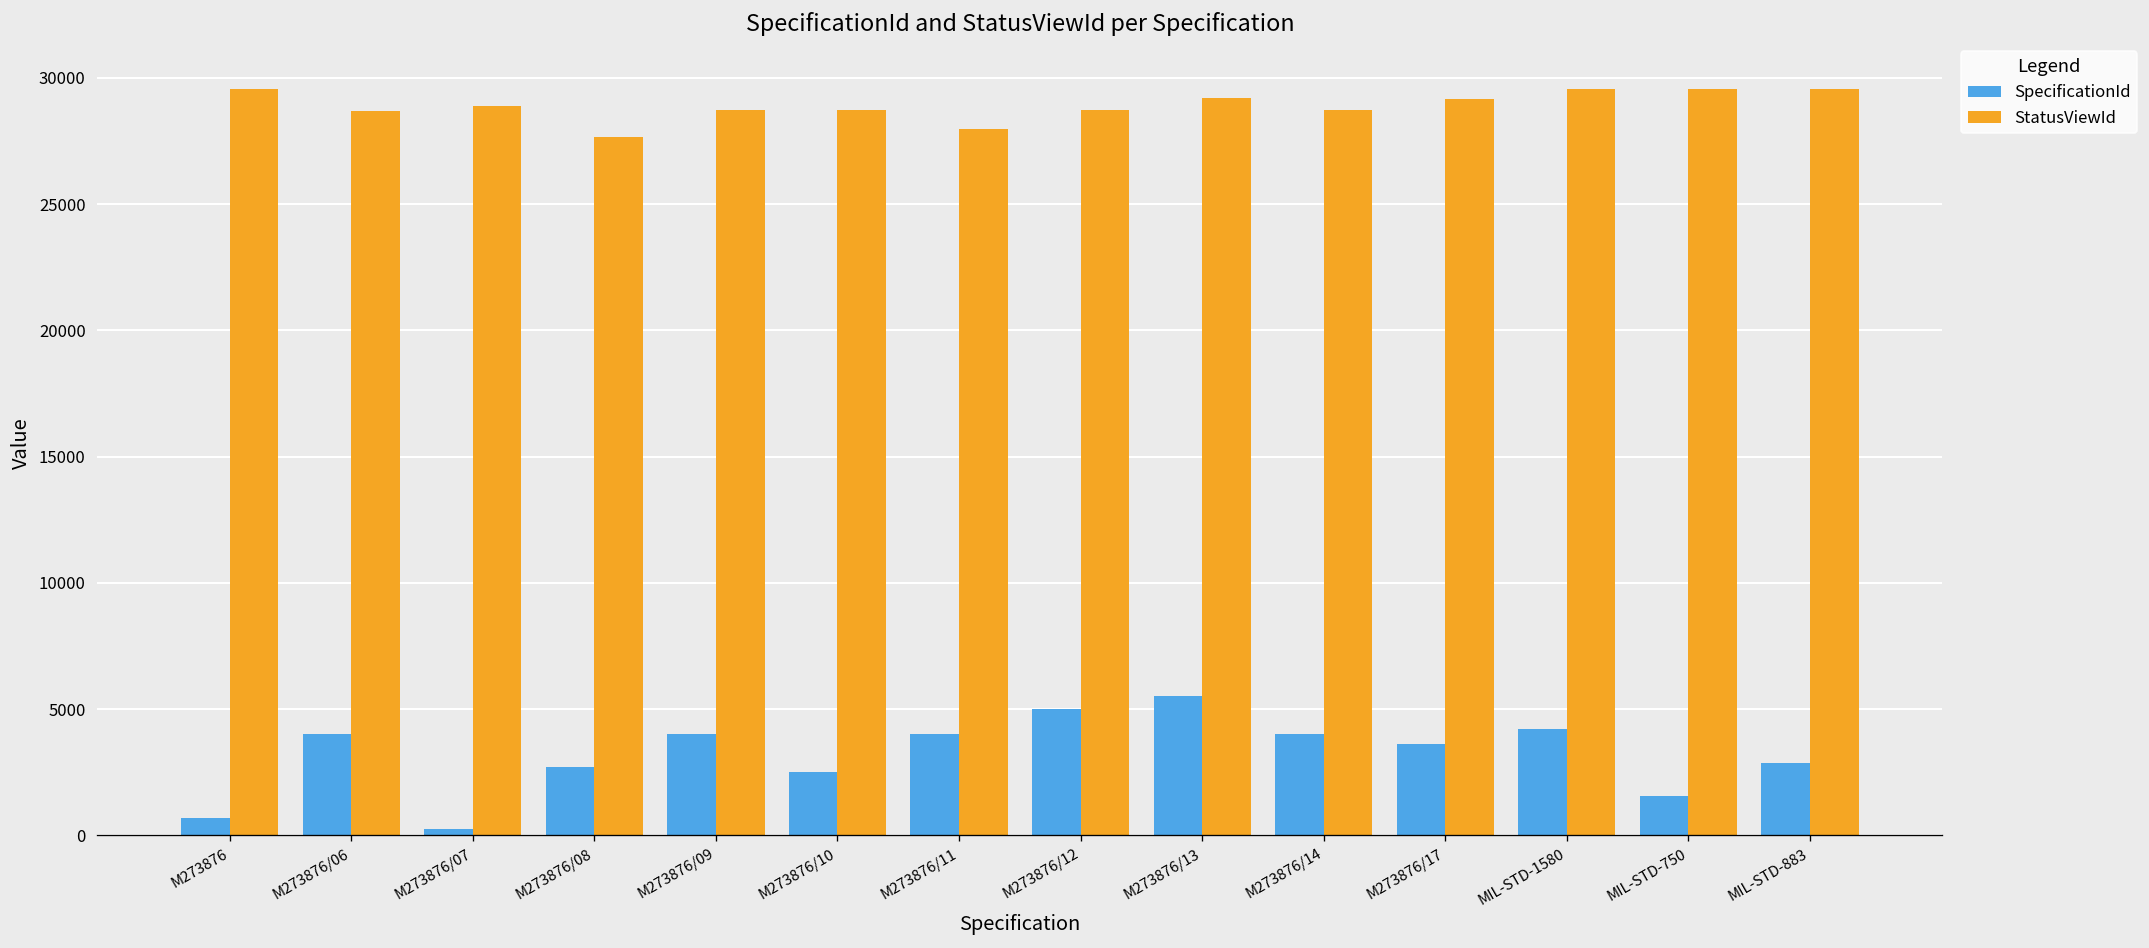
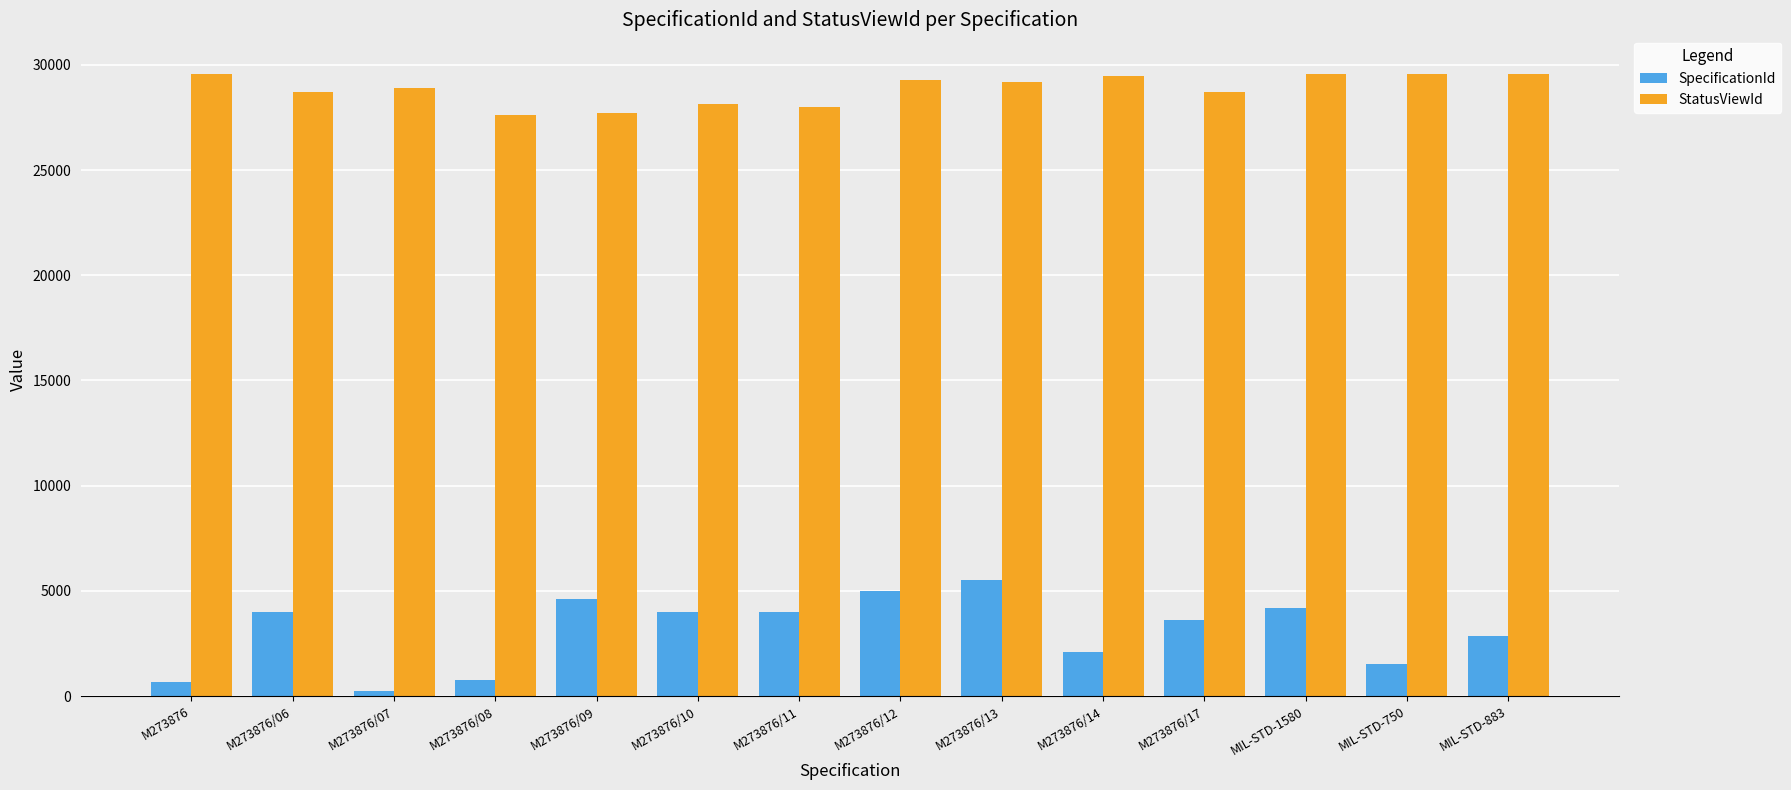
SpecificationId, M273876/08: 2700 -> 800
SpecificationId, M273876/09: 4000 -> 4600
StatusViewId, M273876/09: 28700 -> 27700
SpecificationId, M273876/10: 2500 -> 4000
StatusViewId, M273876/10: 28700 -> 28100
StatusViewId, M273876/12: 28700 -> 29300
SpecificationId, M273876/14: 4000 -> 2100
StatusViewId, M273876/14: 28700 -> 29500
StatusViewId, M273876/17: 29100 -> 28700
